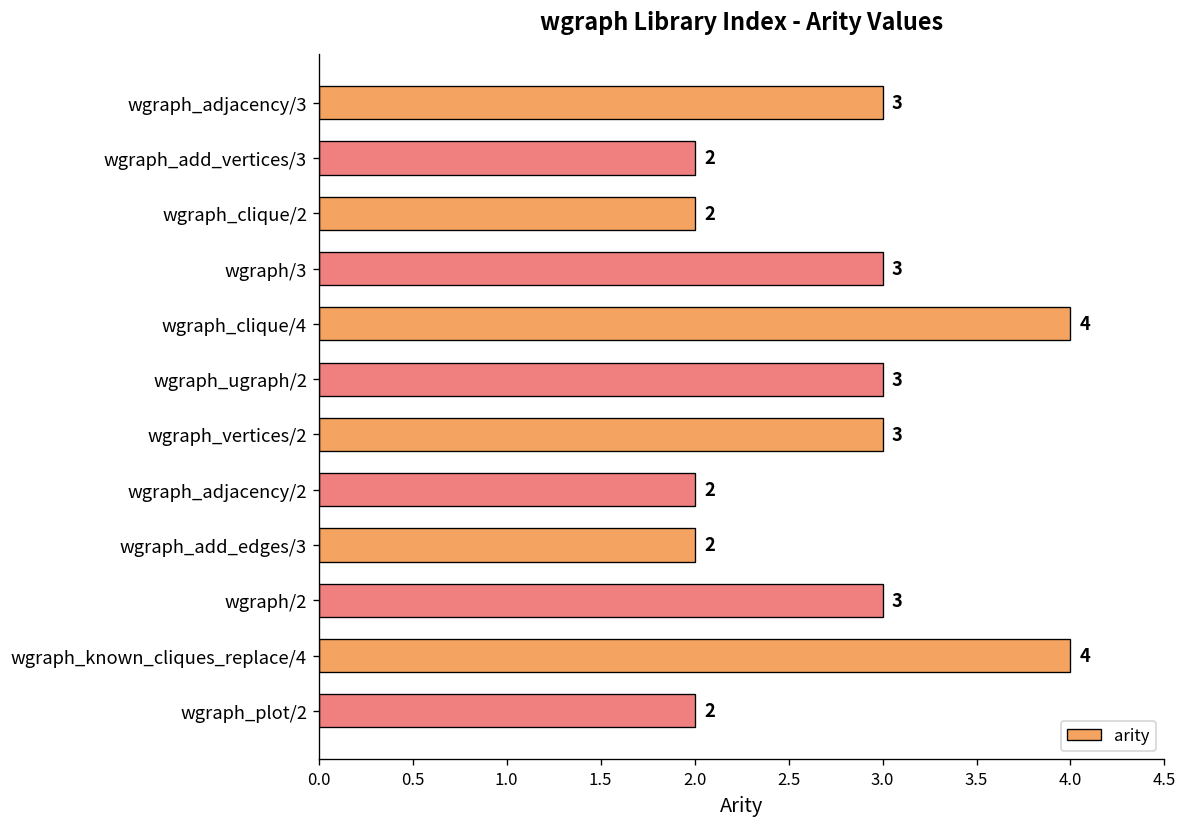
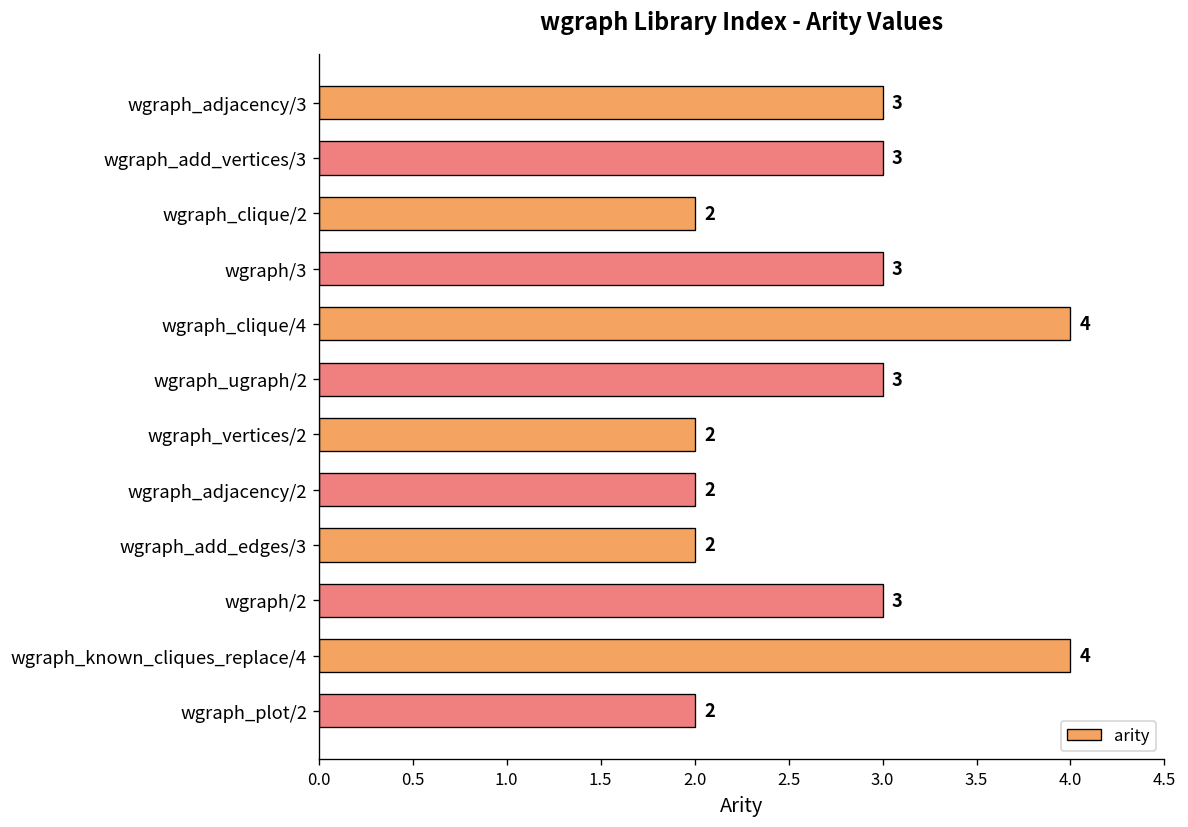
wgraph_add_vertices/3: 2 -> 3
wgraph_vertices/2: 3 -> 2
